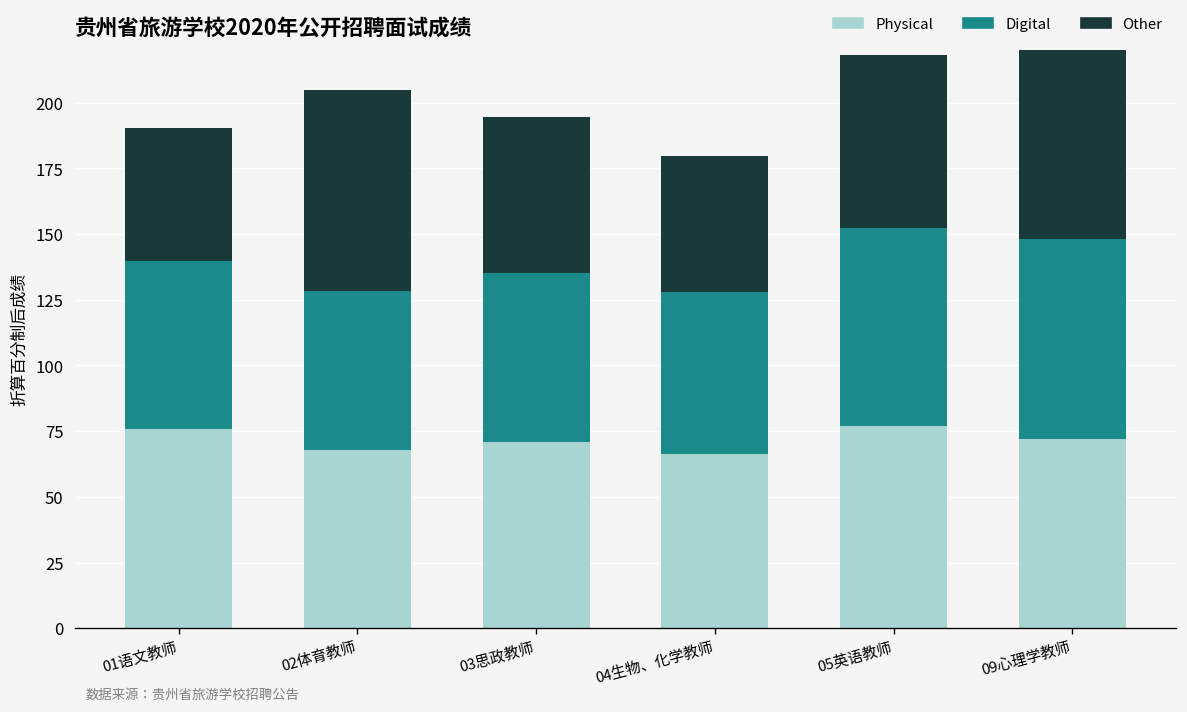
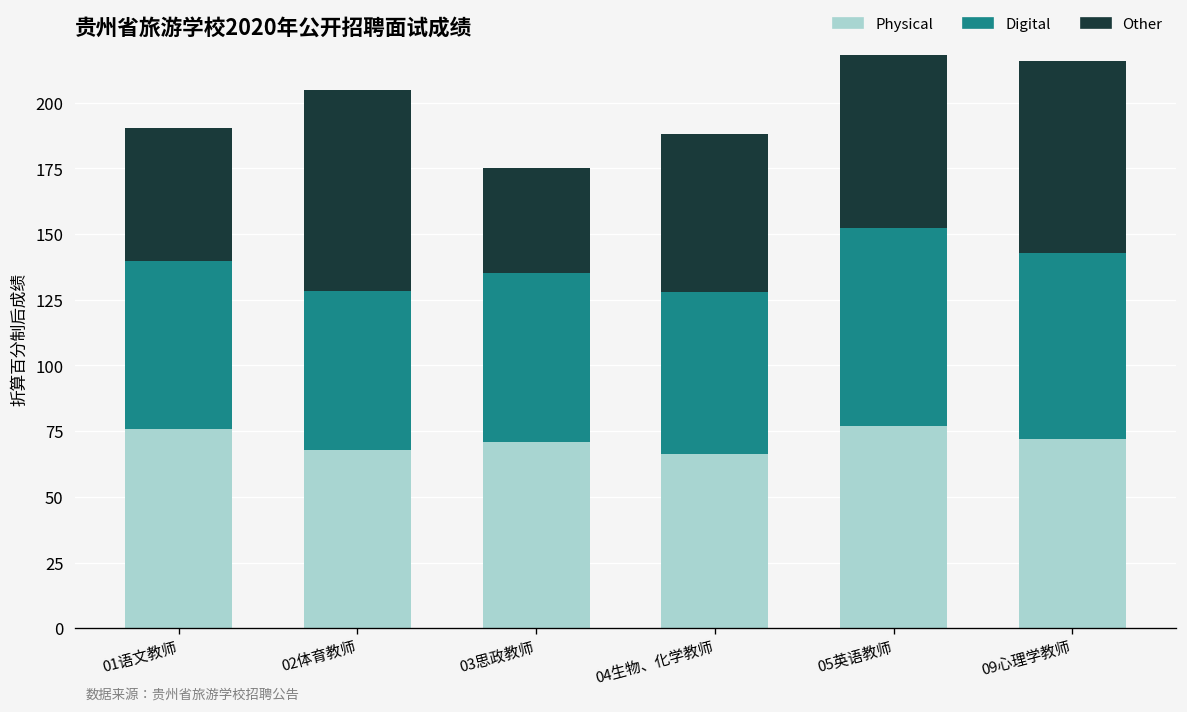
Other, 03思政教师: 59 -> 40
Other, 04生物、化学教师: 52 -> 60
Digital, 09心理学教师: 76 -> 71
